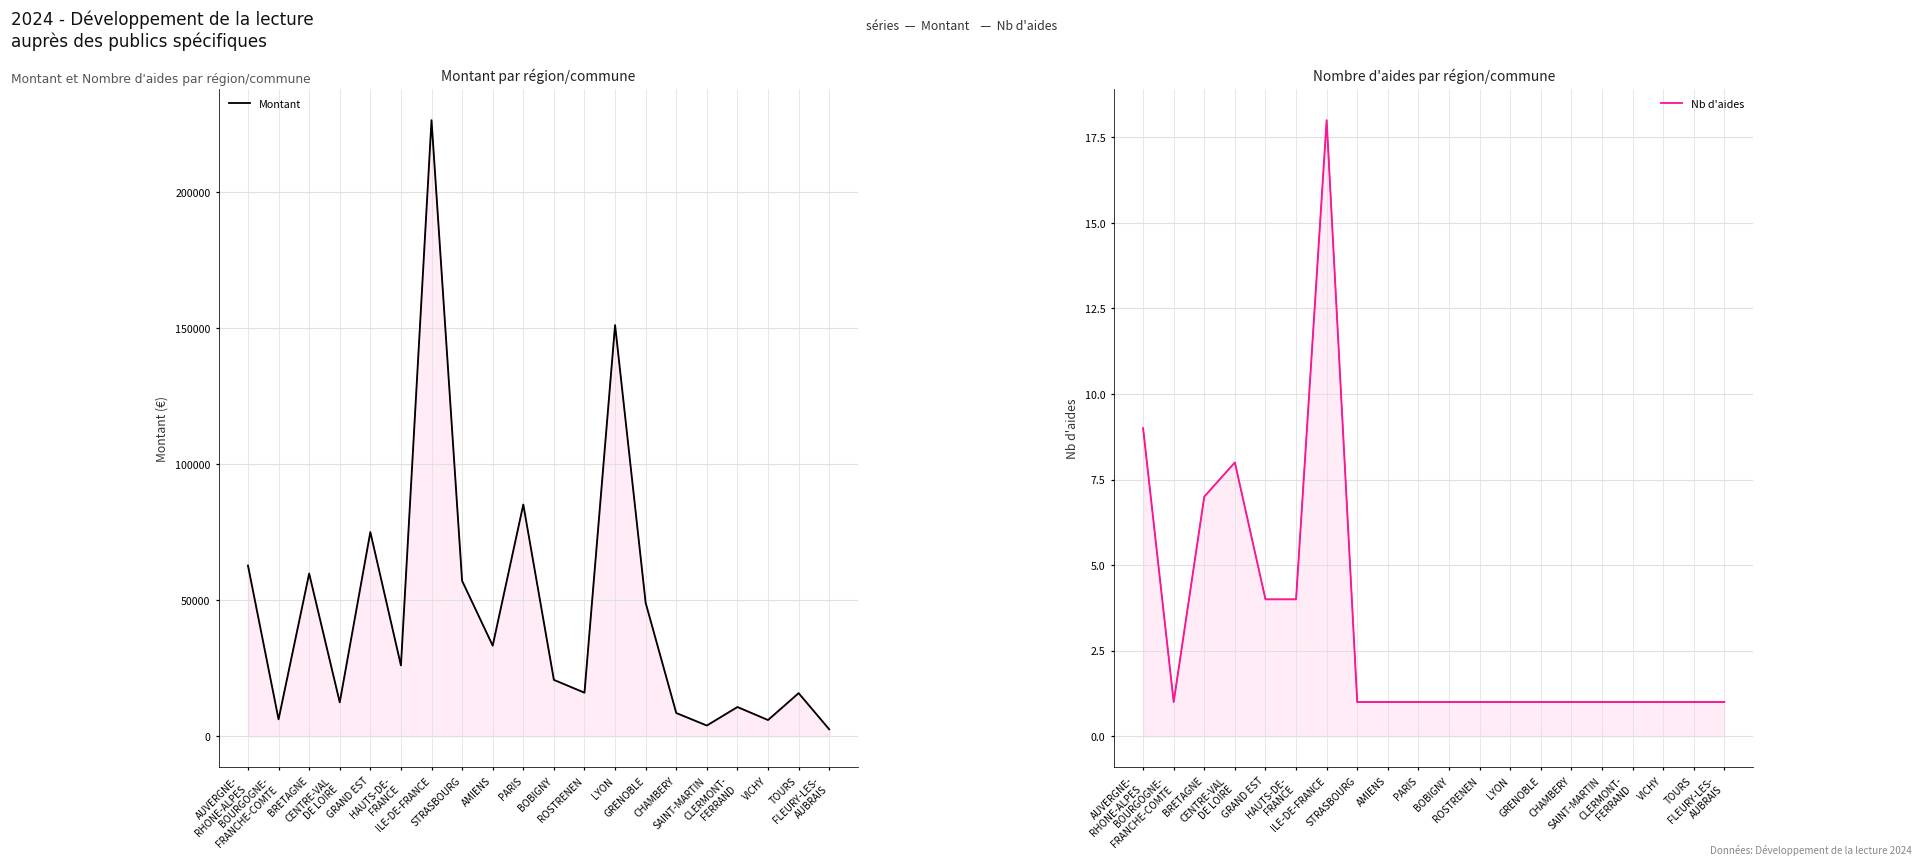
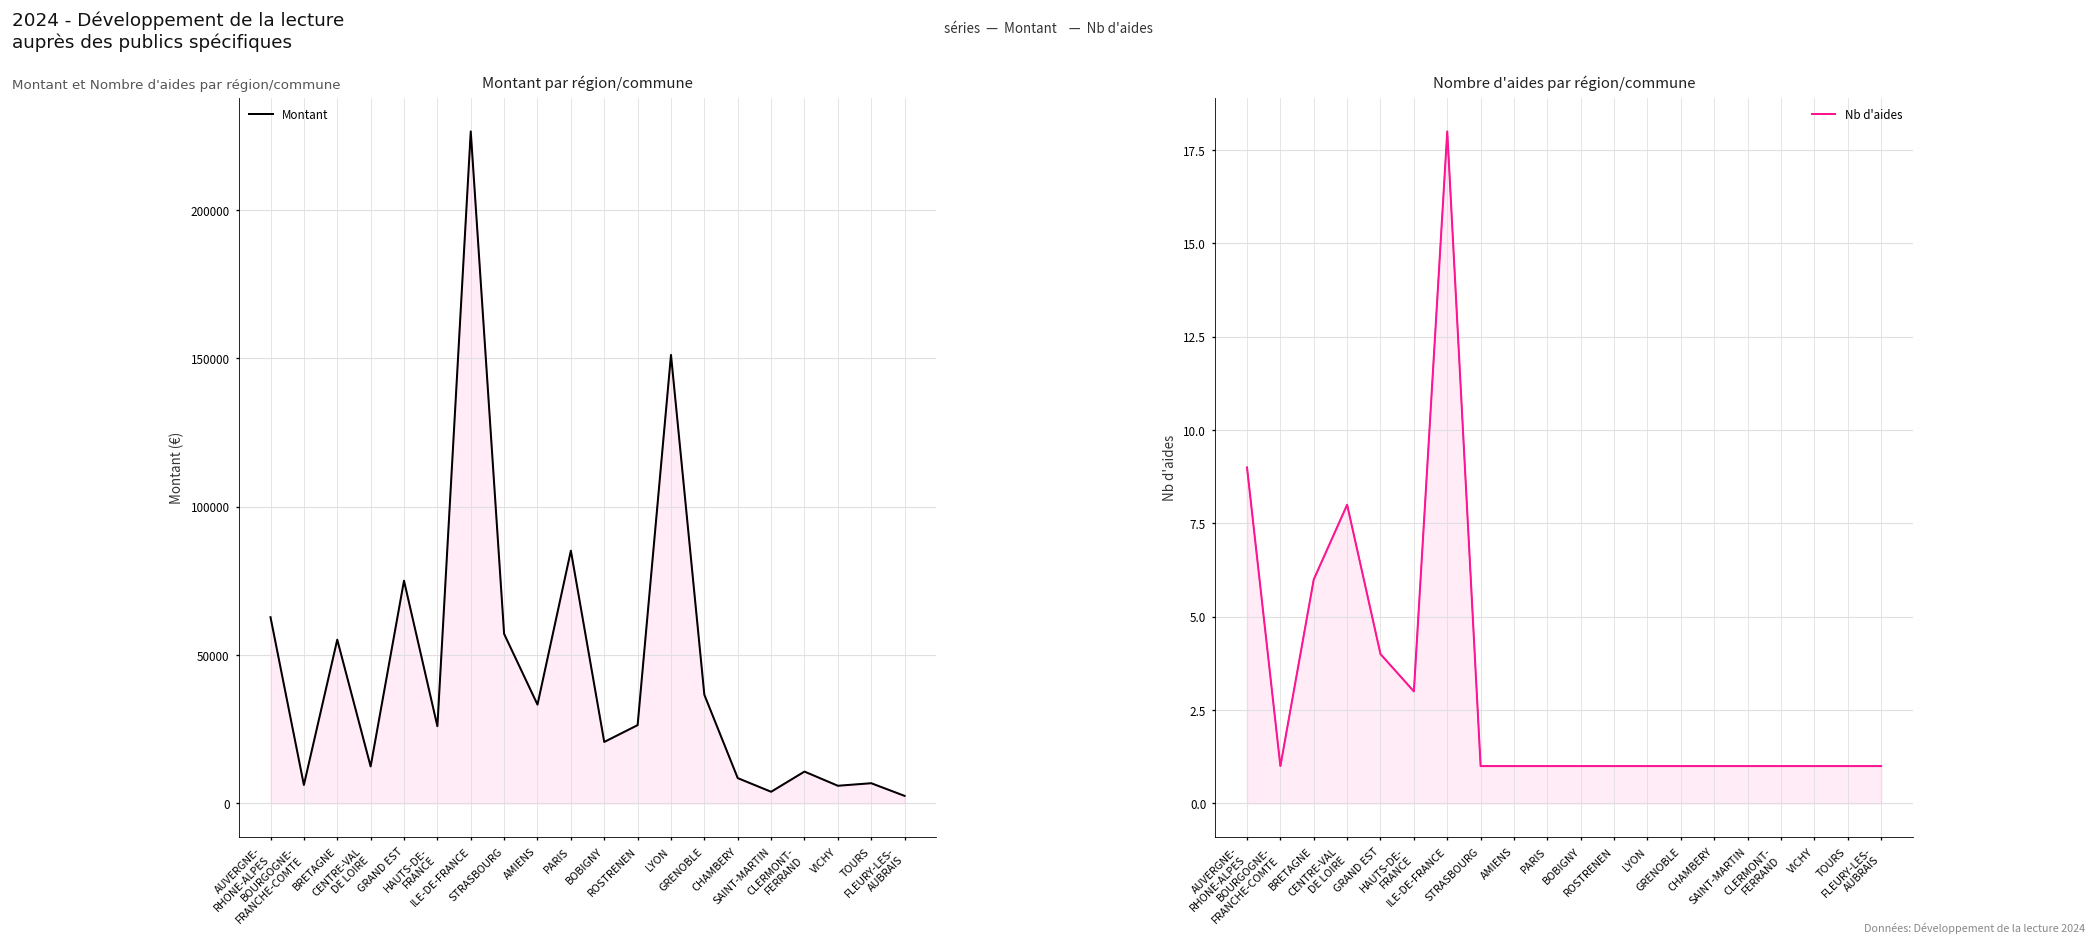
Montant par région/commune, BRETAGNE: 60000 -> 55000
Montant par région/commune, ROSTRENEN: 16000 -> 26000
Montant par région/commune, GRENOBLE: 49000 -> 37000
Montant par région/commune, TOURS: 16000 -> 7000
Nombre d'aides par région/commune, BRETAGNE: 7 -> 6
Nombre d'aides par région/commune, HAUTS-DE- FRANCE: 4 -> 3
